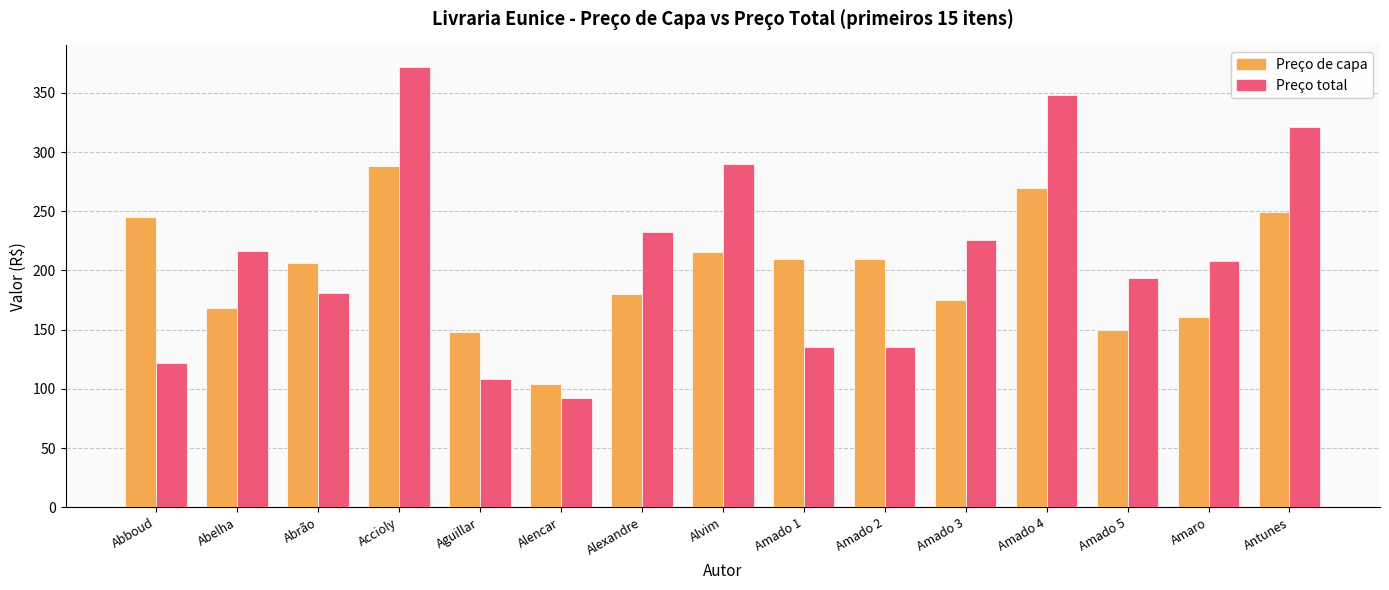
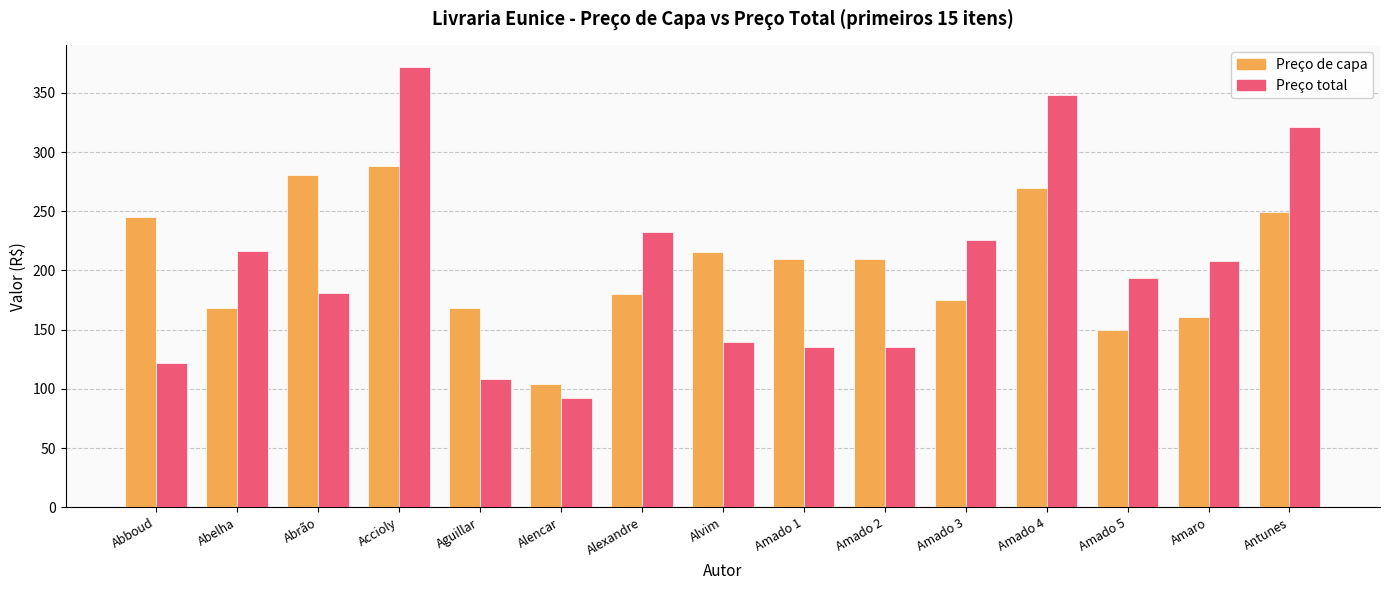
Preço de capa, Abrão: 206 -> 281
Preço de capa, Aguillar: 148 -> 168
Preço total, Alvim: 290 -> 139
